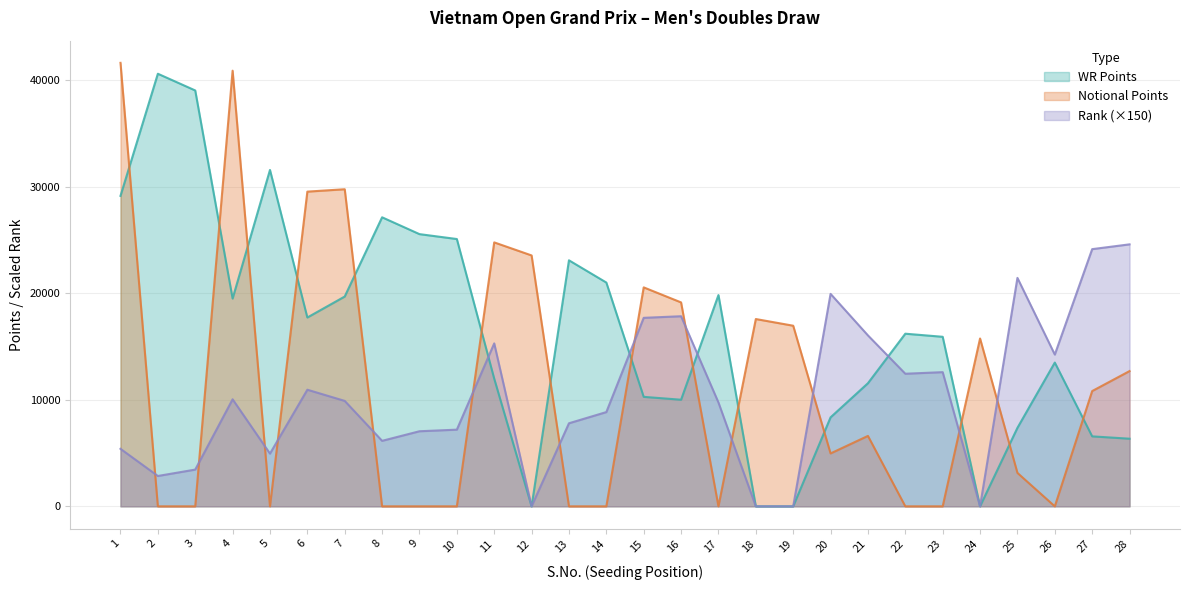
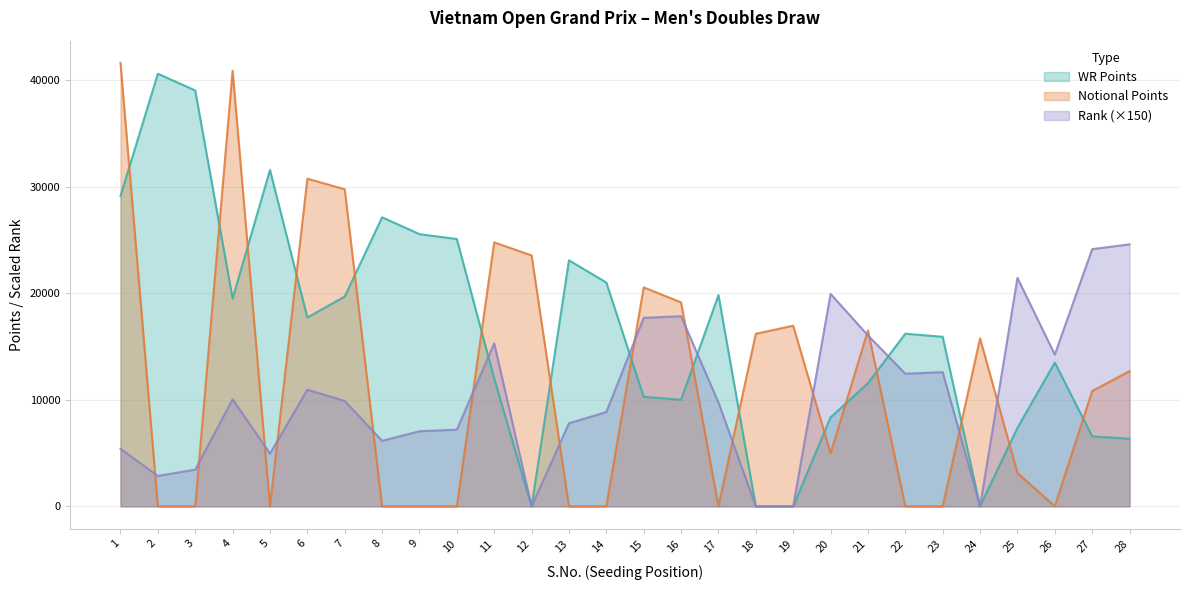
Notional Points, 6: 29600 -> 30800
Notional Points, 18: 17600 -> 16200
Notional Points, 21: 6600 -> 16500
